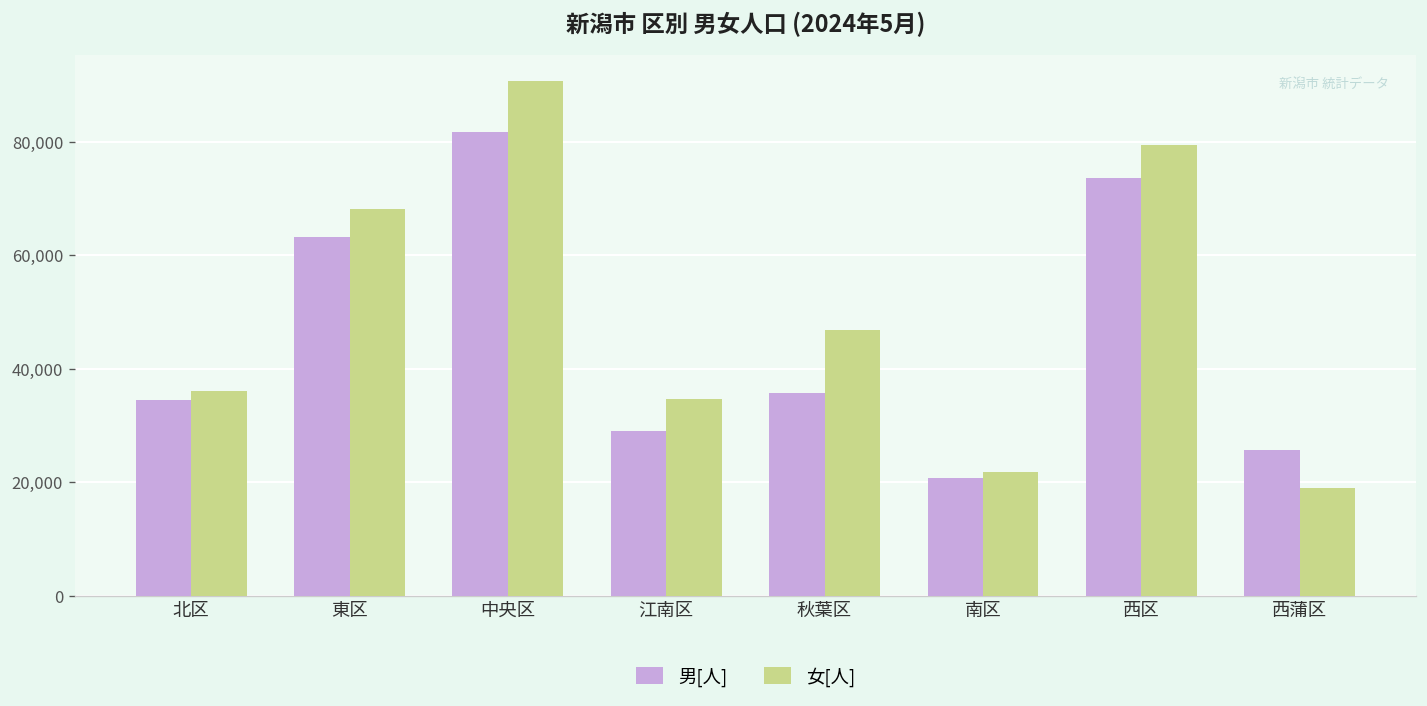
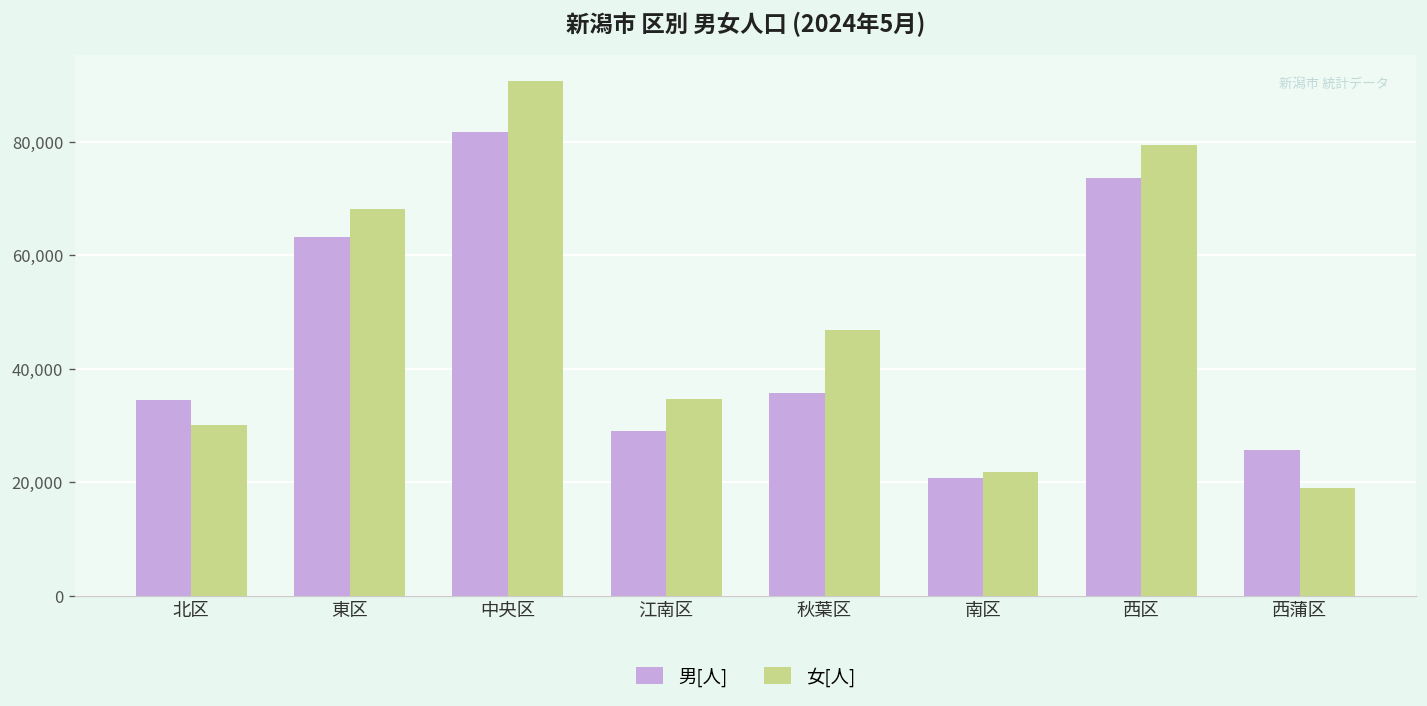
女[人], 北区: 36,000 -> 30,000
